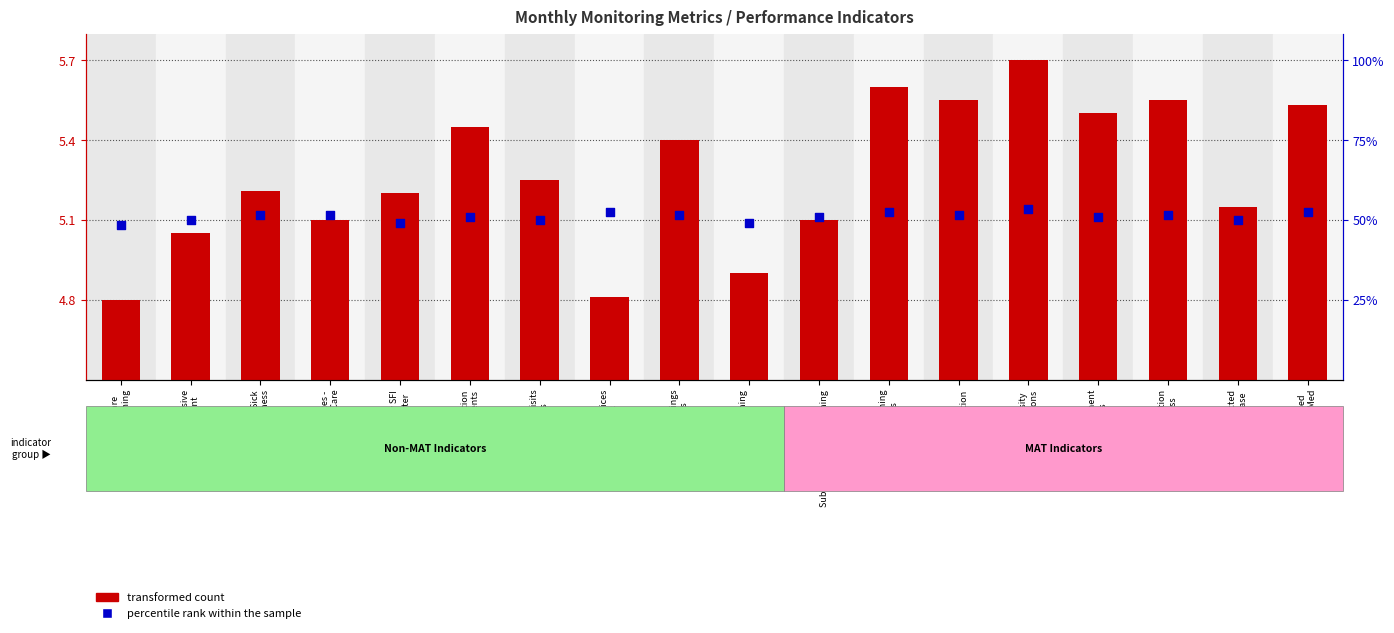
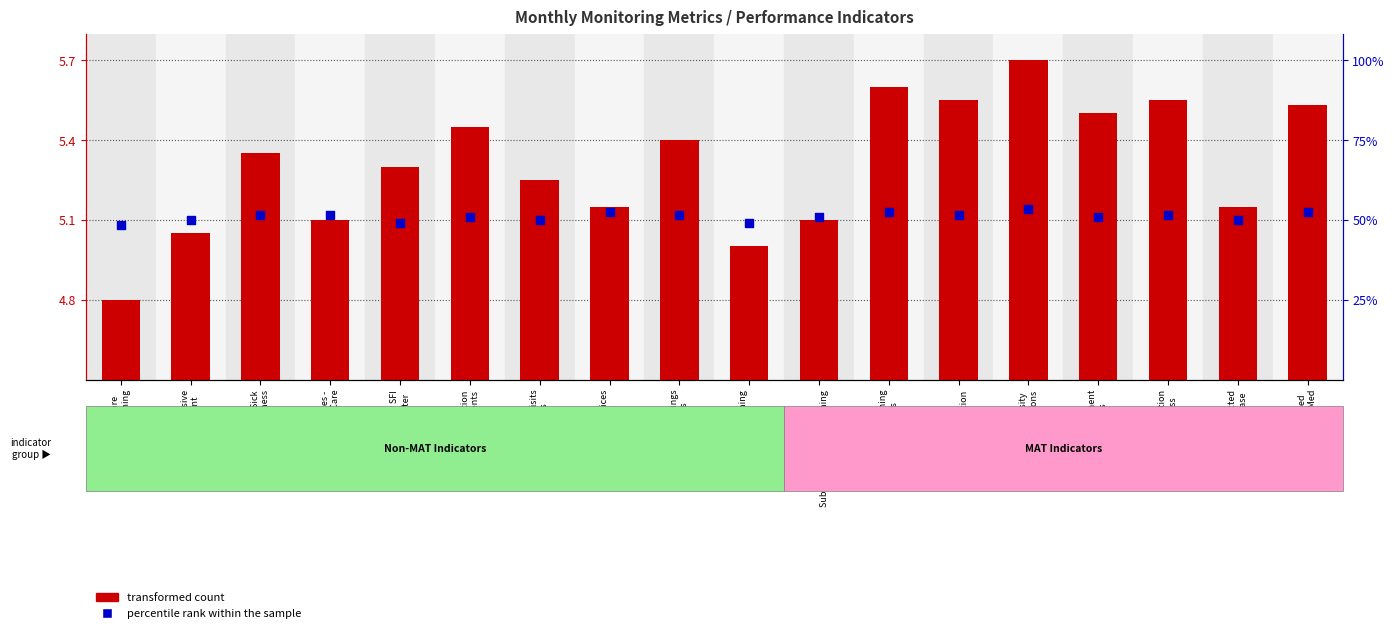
transformed count, Non-Urgent Sick Calls- Timeliness: 5.21 -> 5.35
transformed count, Monthly SFI Encounter: 5.2 -> 5.3
transformed count, Psychiatry Services - Timeliness: 4.81 -> 5.15
transformed count, Discharge Planning - SFI: 4.9 -> 5.0
